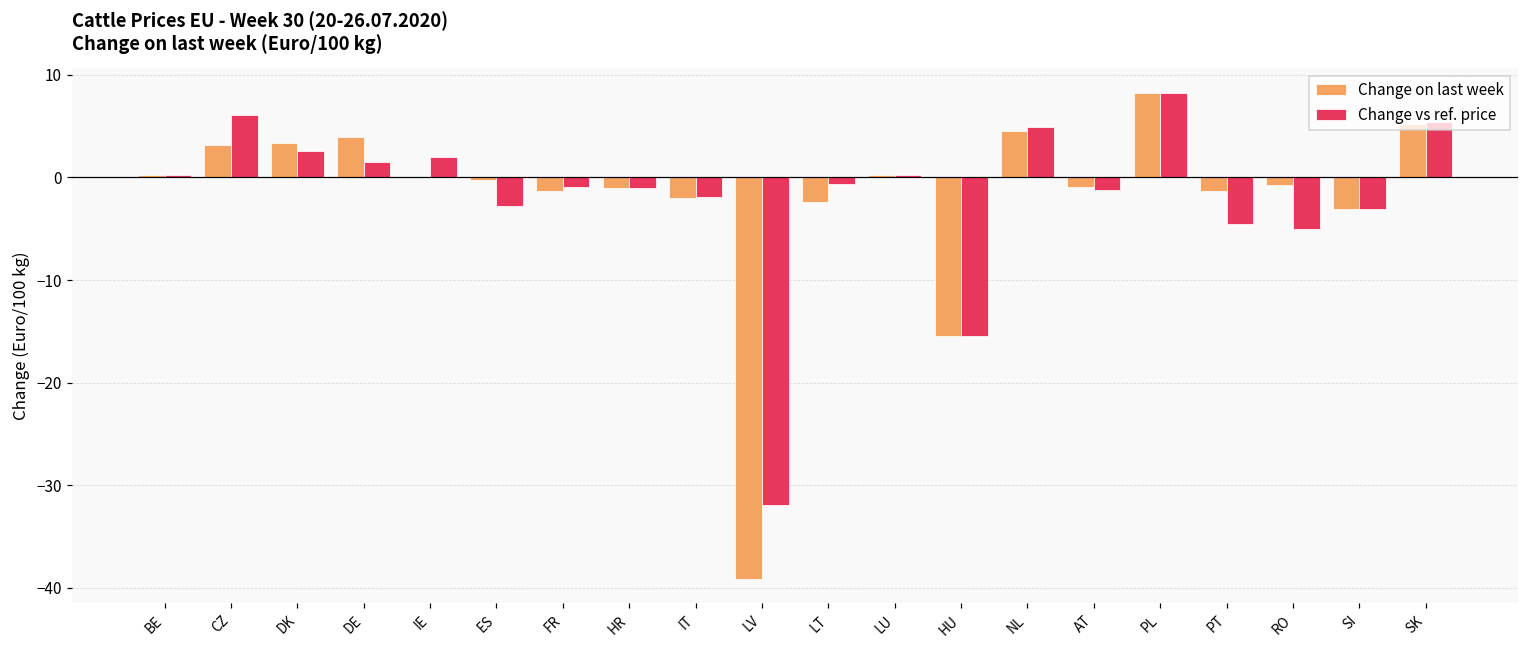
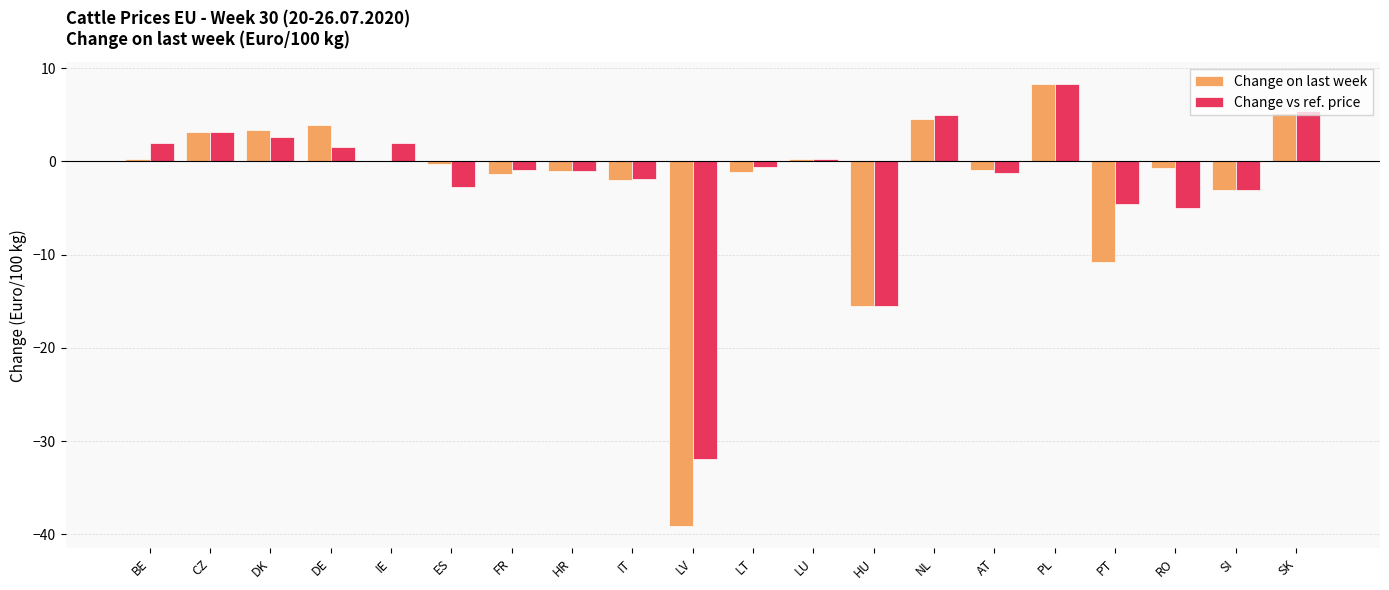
Change vs ref. price, BE: 0 -> 2
Change vs ref. price, CZ: 6 -> 3
Change on last week, LT: -2 -> -1
Change on last week, PT: -1 -> -11
